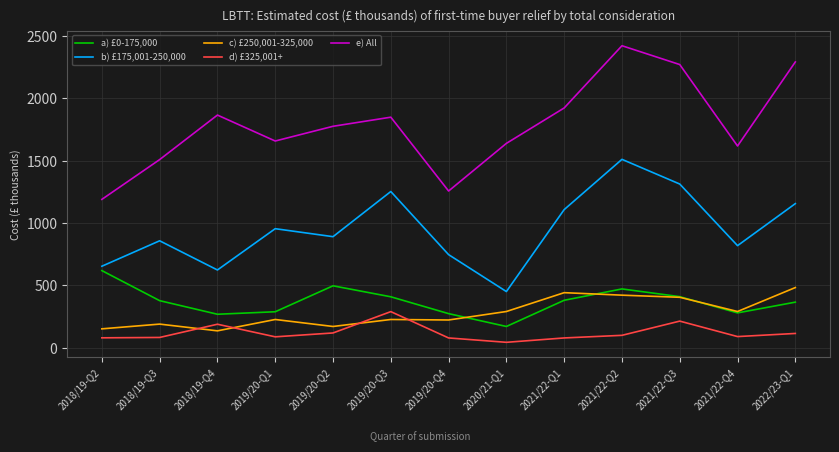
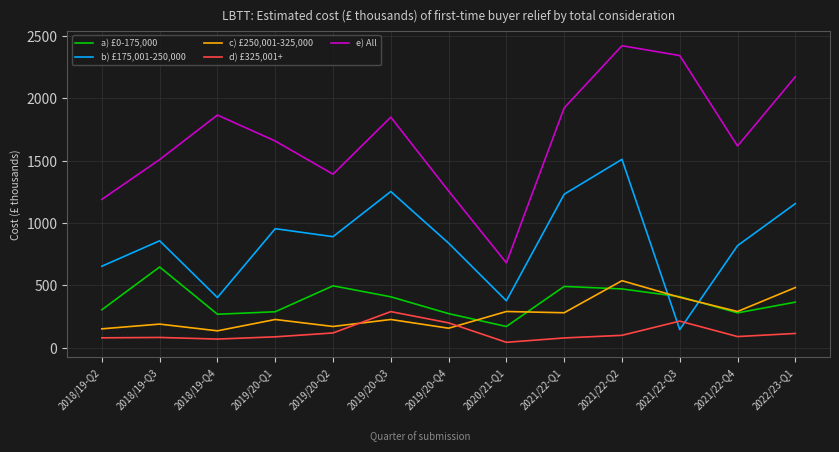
a) £0-175,000, 2018/19-Q2: 620 -> 310
a) £0-175,000, 2018/19-Q3: 380 -> 650
b) £175,001-250,000, 2018/19-Q4: 620 -> 400
d) £325,001+, 2018/19-Q4: 190 -> 70
e) All, 2019/20-Q2: 1780 -> 1390
b) £175,001-250,000, 2019/20-Q4: 750 -> 840
c) £250,001-325,000, 2019/20-Q4: 220 -> 160
d) £325,001+, 2019/20-Q4: 80 -> 200
b) £175,001-250,000, 2020/21-Q1: 450 -> 380
e) All, 2020/21-Q1: 1640 -> 680
a) £0-175,000, 2021/22-Q1: 380 -> 490
b) £175,001-250,000, 2021/22-Q1: 1110 -> 1230
c) £250,001-325,000, 2021/22-Q1: 440 -> 280
c) £250,001-325,000, 2021/22-Q2: 420 -> 540
b) £175,001-250,000, 2021/22-Q3: 1310 -> 150
e) All, 2021/22-Q3: 2270 -> 2340
e) All, 2022/23-Q1: 2290 -> 2170
